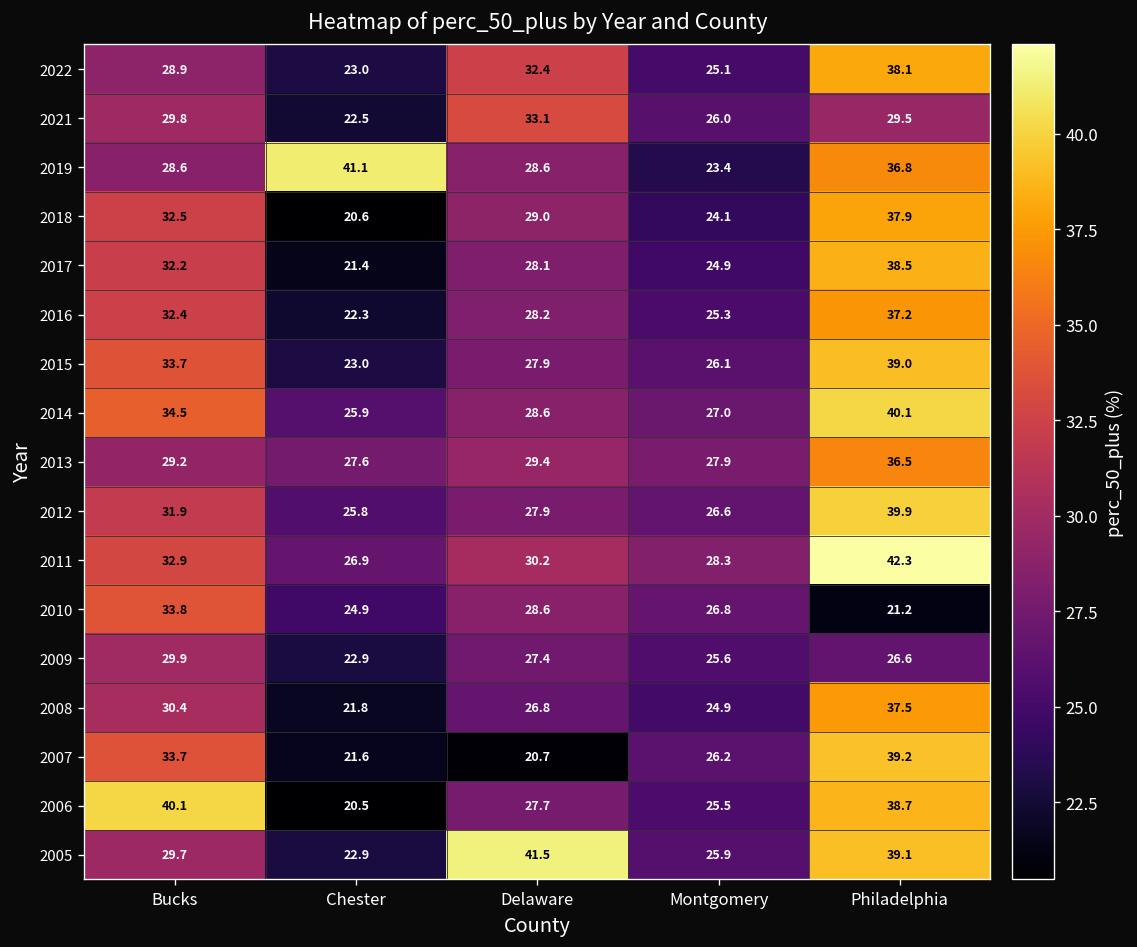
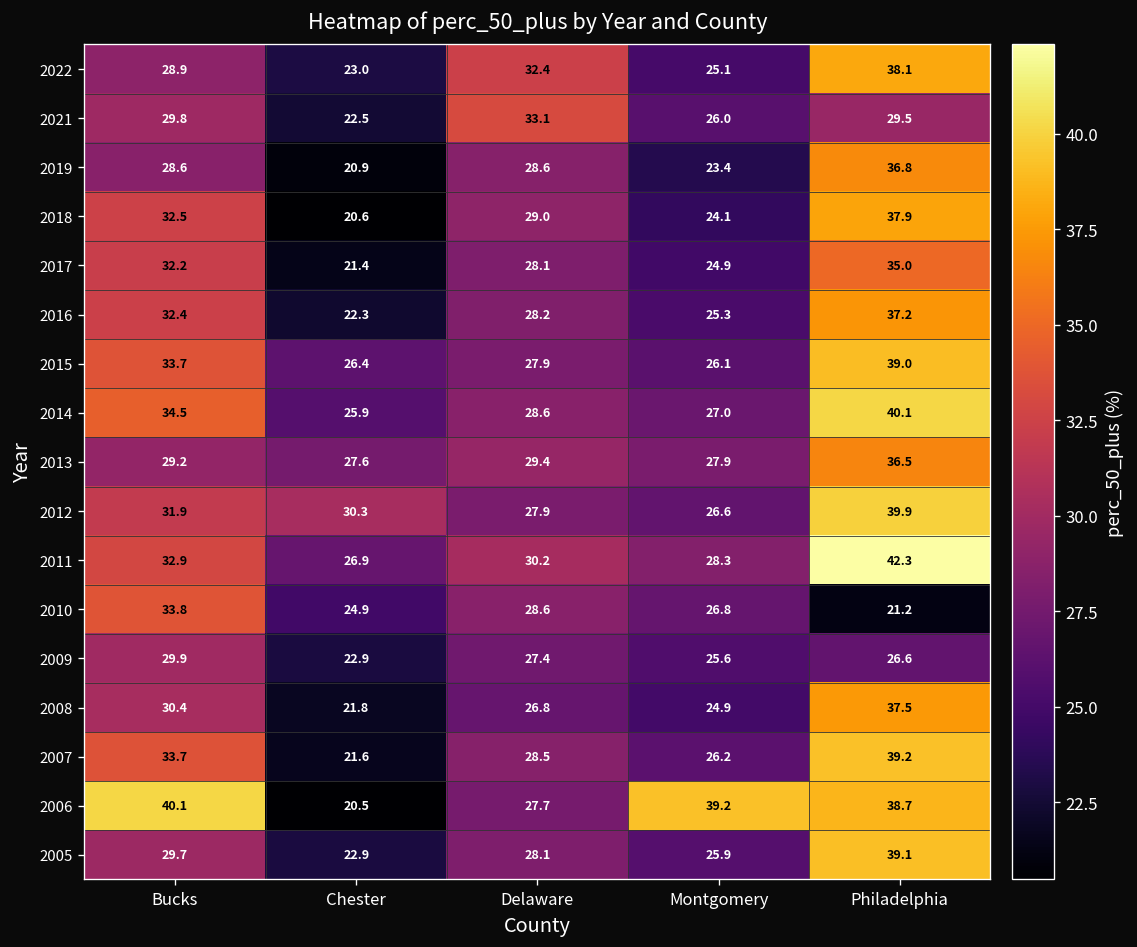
2019, Chester: 41.1 -> 20.9
2017, Philadelphia: 38.5 -> 35.0
2015, Chester: 23.0 -> 26.4
2012, Chester: 25.8 -> 30.3
2007, Delaware: 20.7 -> 28.5
2006, Montgomery: 25.5 -> 39.2
2005, Delaware: 41.5 -> 28.1
